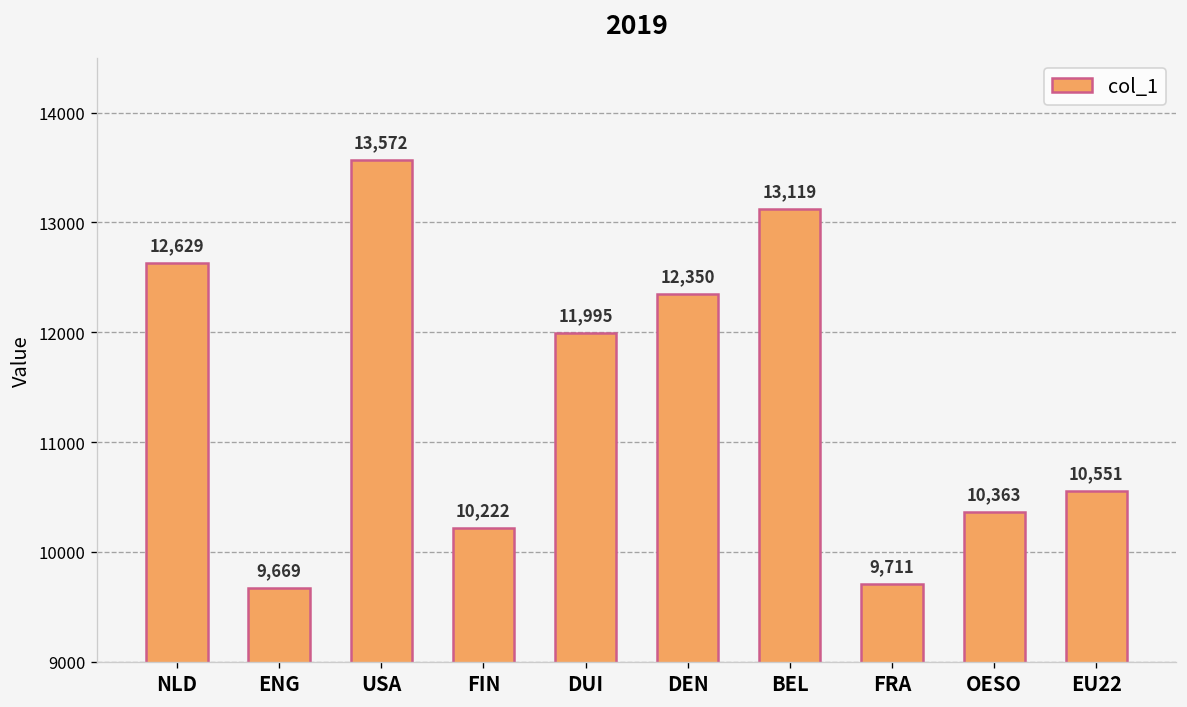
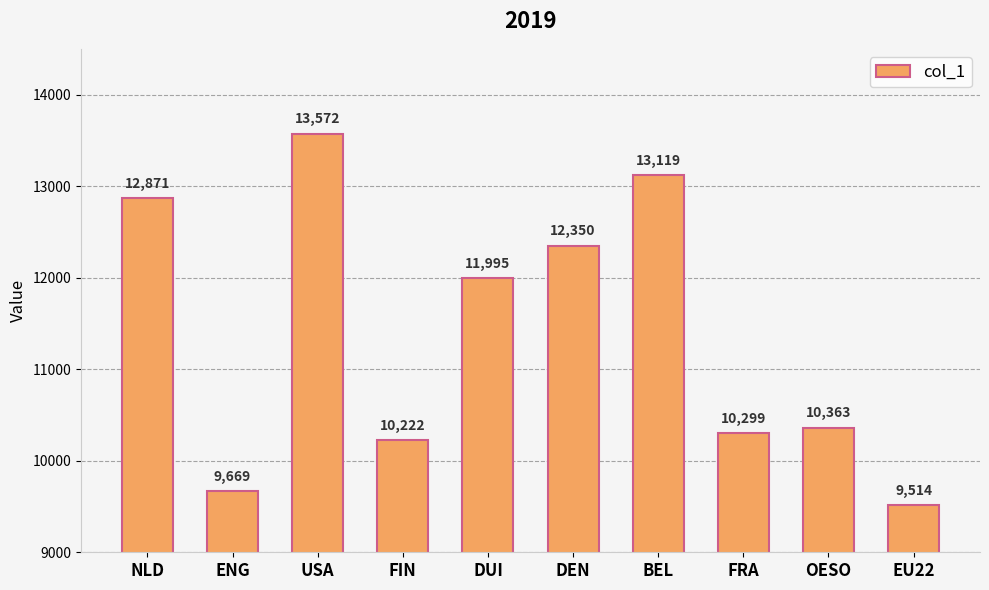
NLD: 12,629 -> 12,871
FRA: 9,711 -> 10,299
EU22: 10,551 -> 9,514
